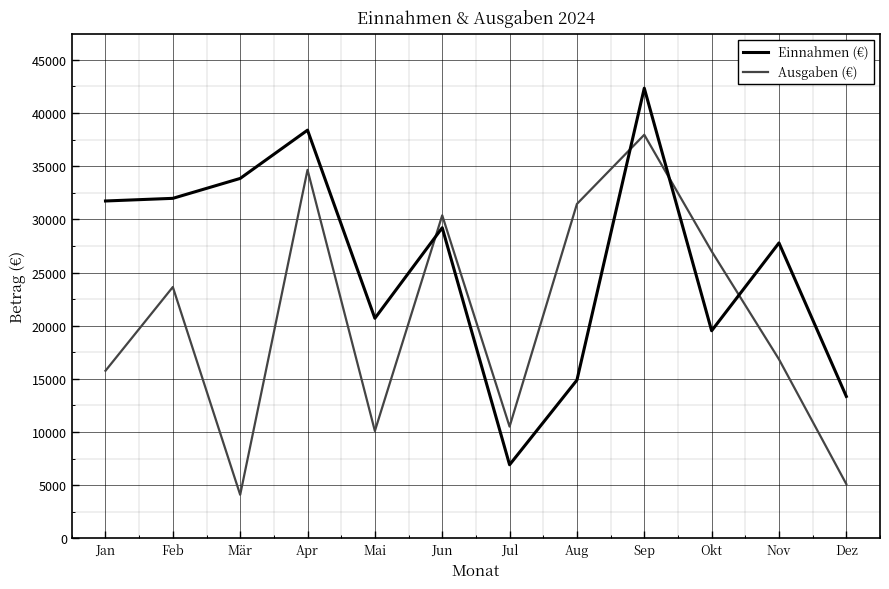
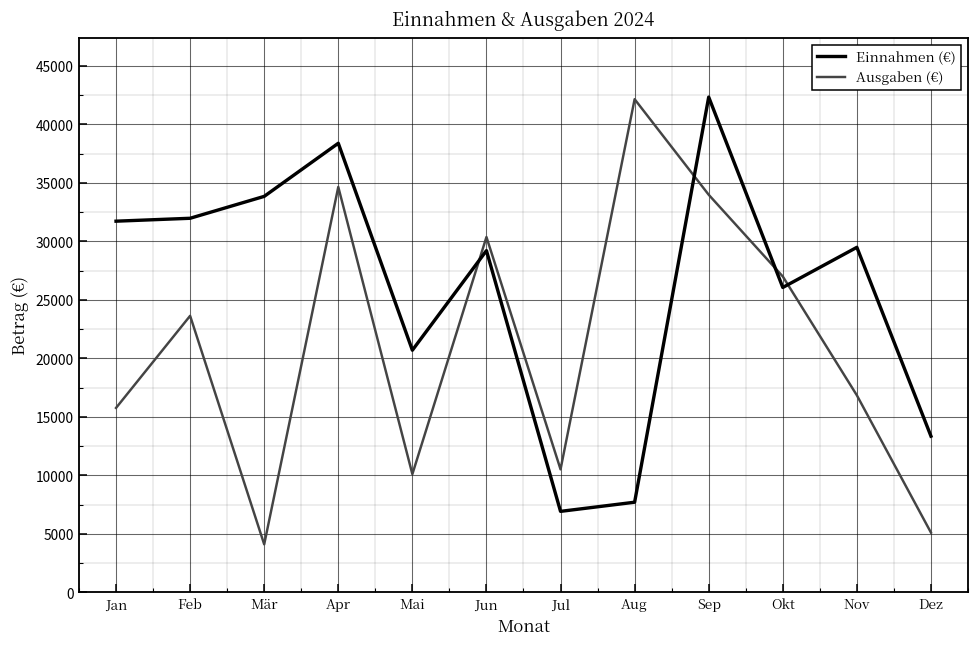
Einnahmen (€), Aug: 14900 -> 7700
Ausgaben (€), Aug: 31400 -> 42200
Ausgaben (€), Sep: 38000 -> 34000
Einnahmen (€), Okt: 19500 -> 26100
Einnahmen (€), Nov: 27800 -> 29500
